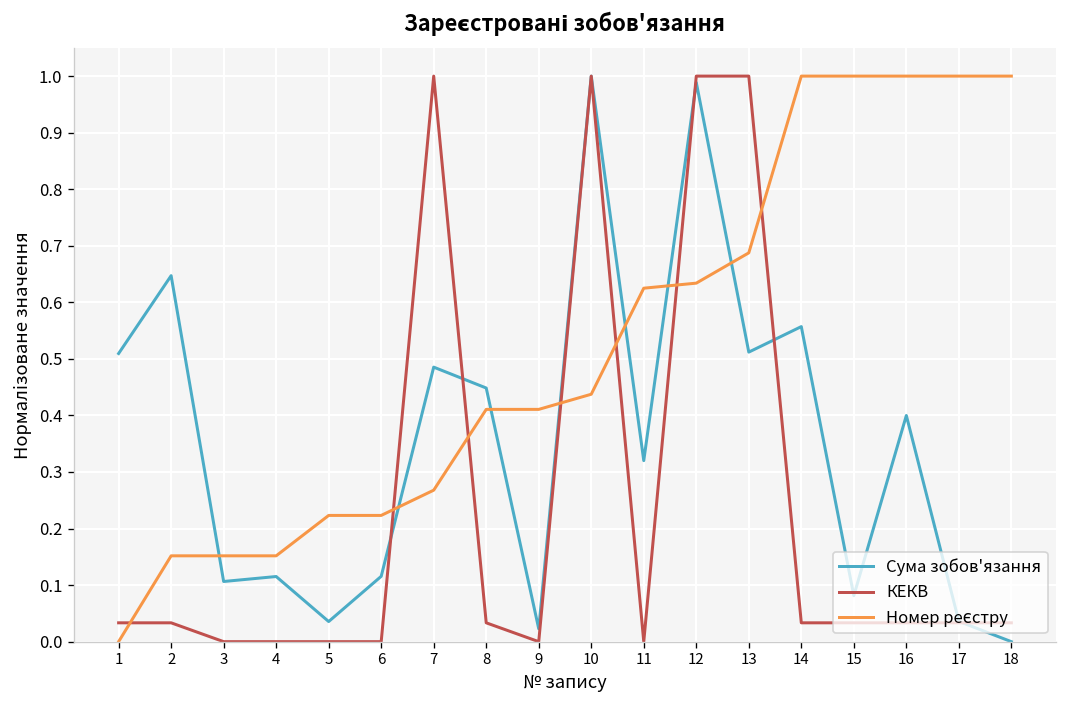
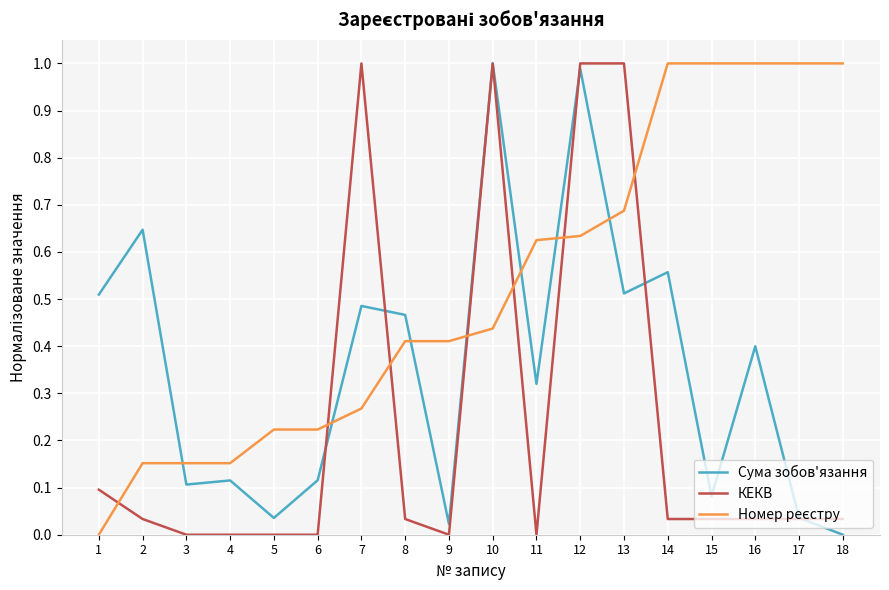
КЕКВ, 1: 0.03 -> 0.10
Сума зобов'язання, 8: 0.45 -> 0.47
